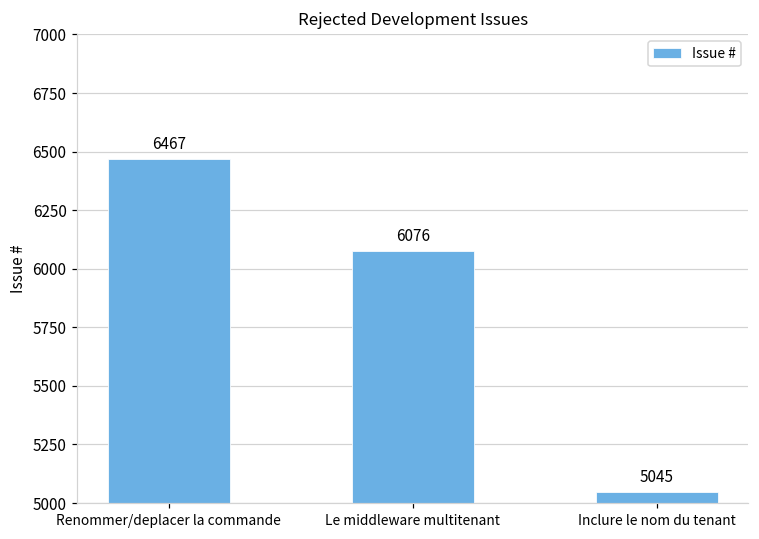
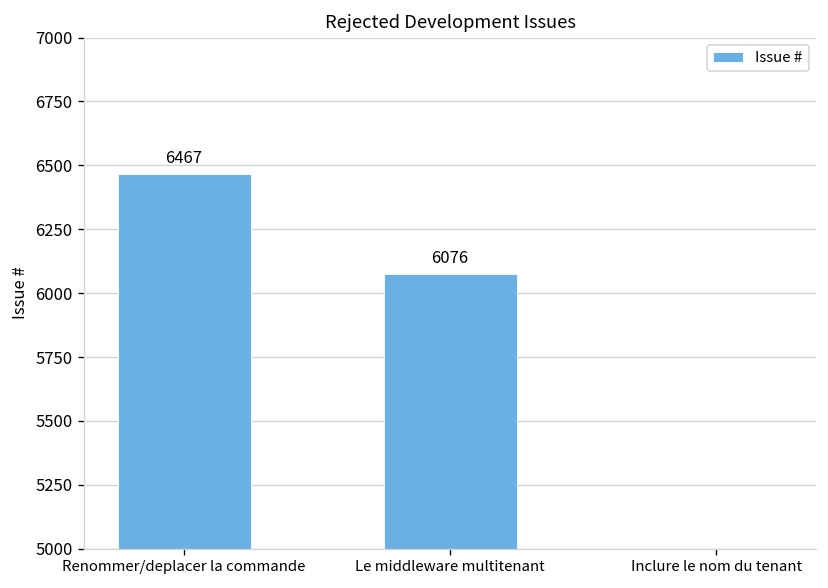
Inclure le nom du tenant: 5045 -> 4991
